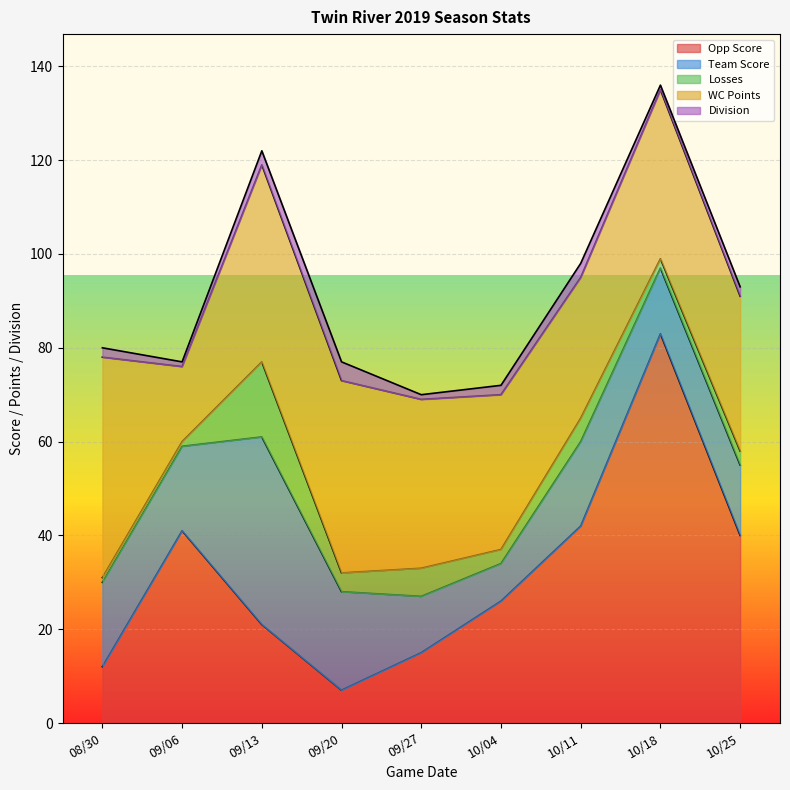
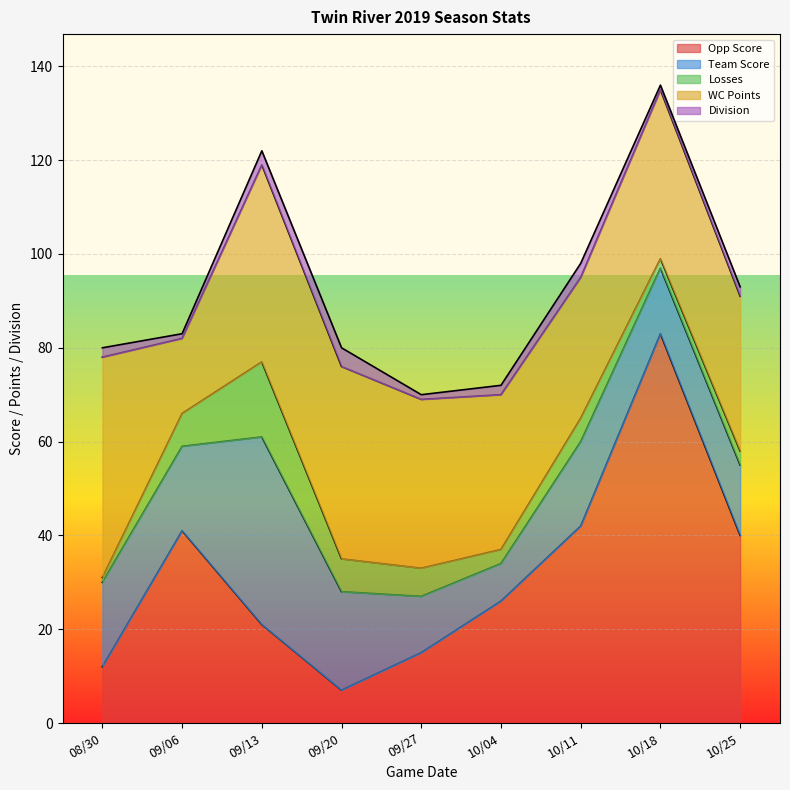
Losses, 09/06: 1 -> 7
Losses, 09/20: 4 -> 7
